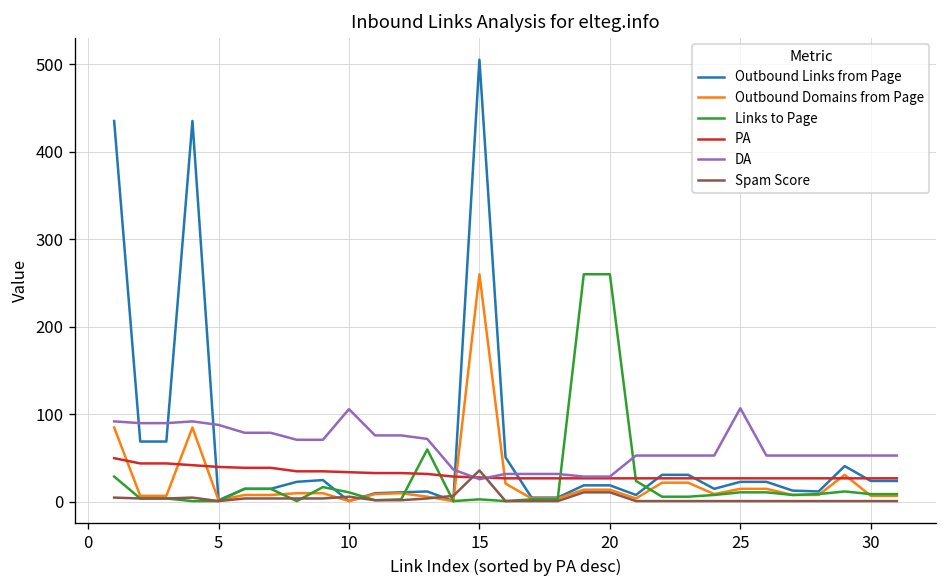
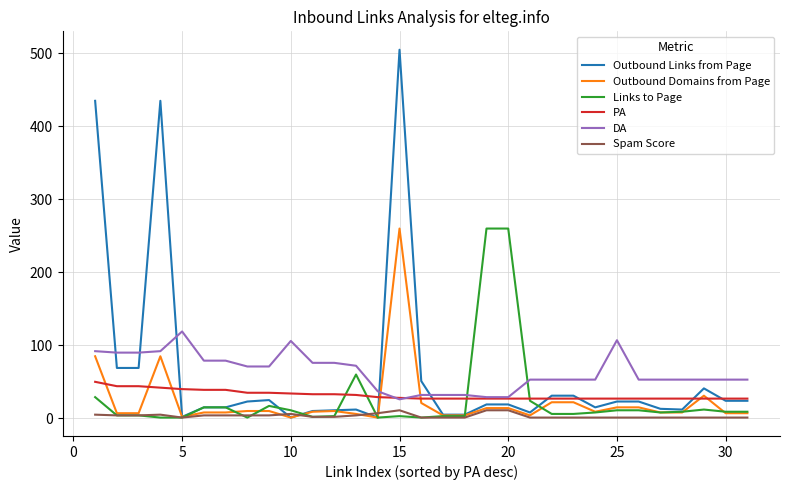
DA, 5: 90 -> 120
Spam Score, 15: 40 -> 10
